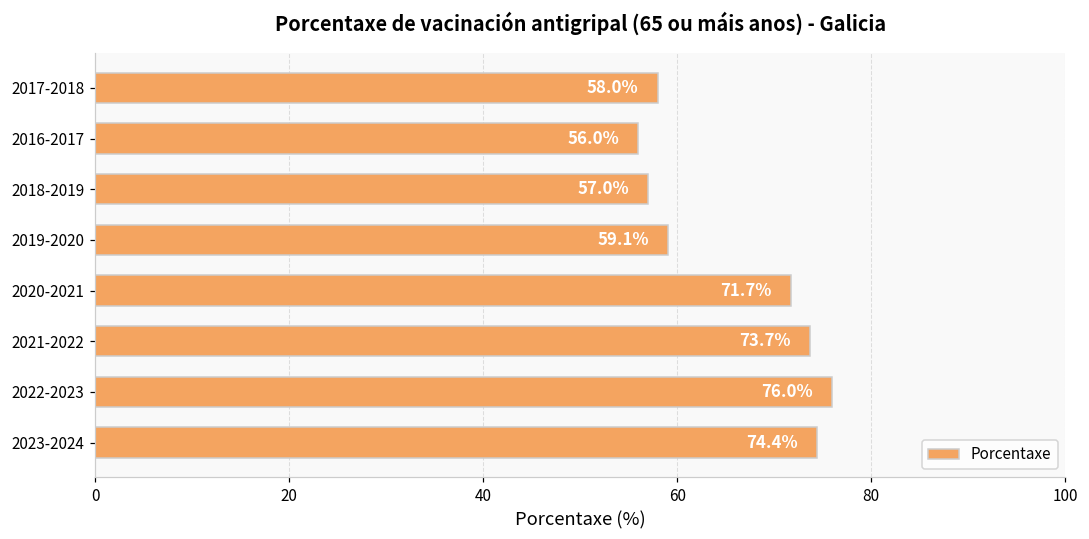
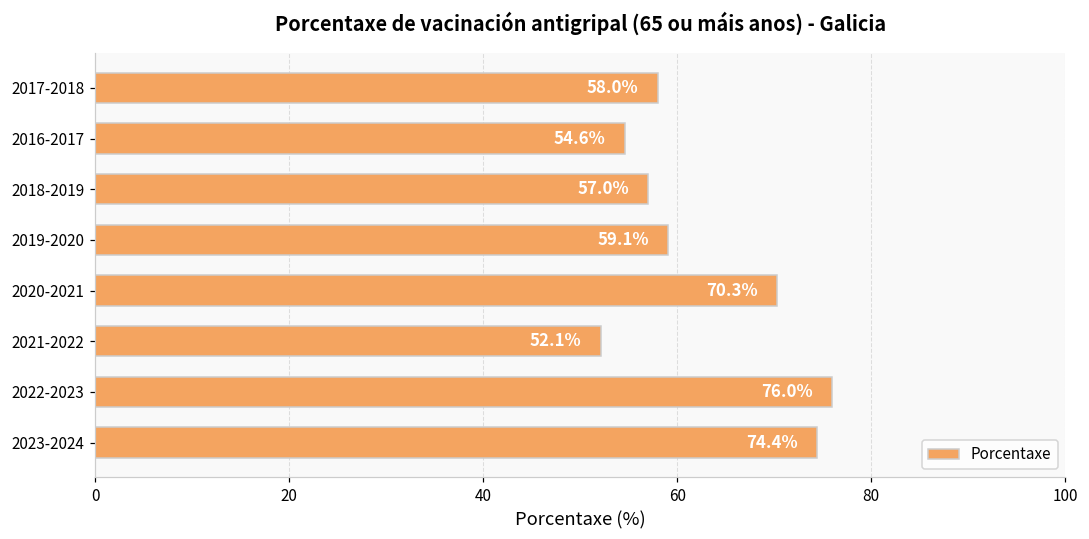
2016-2017: 56.0% -> 54.6%
2020-2021: 71.7% -> 70.3%
2021-2022: 73.7% -> 52.1%
